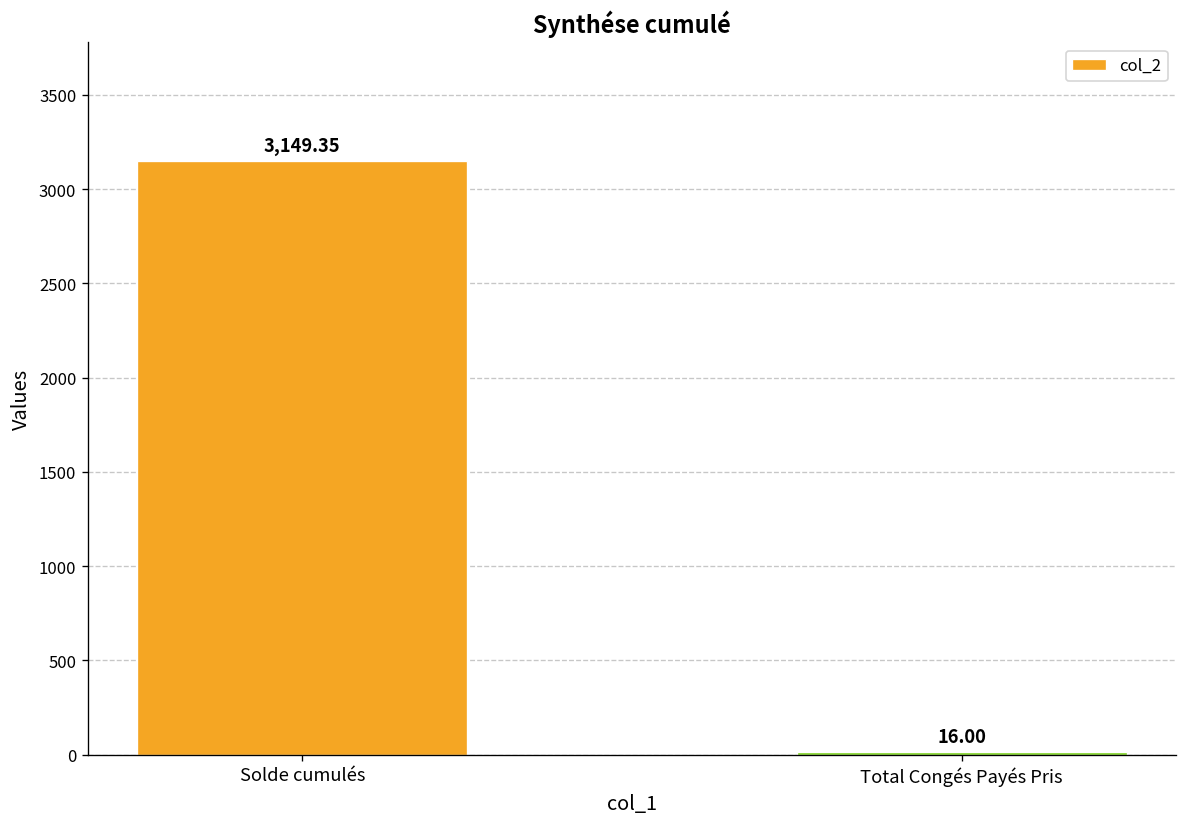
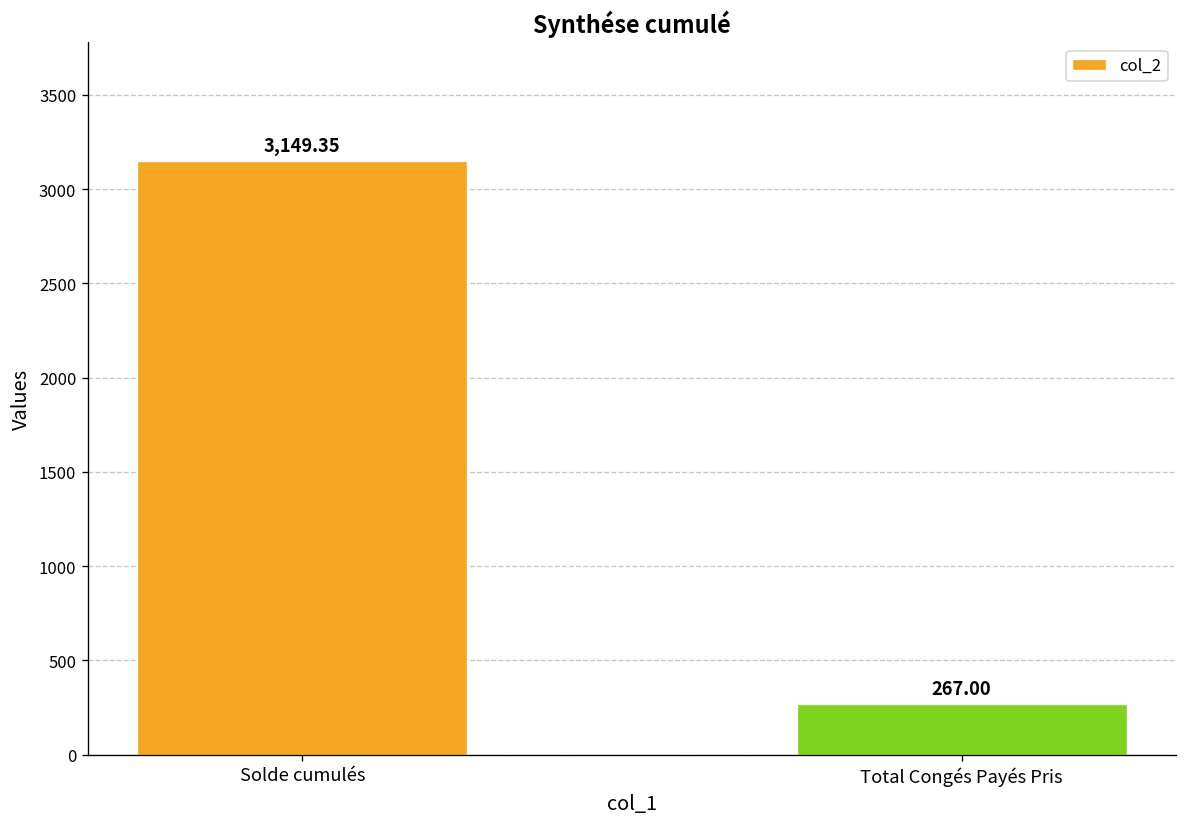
Total Congés Payés Pris: 16.00 -> 267.00
